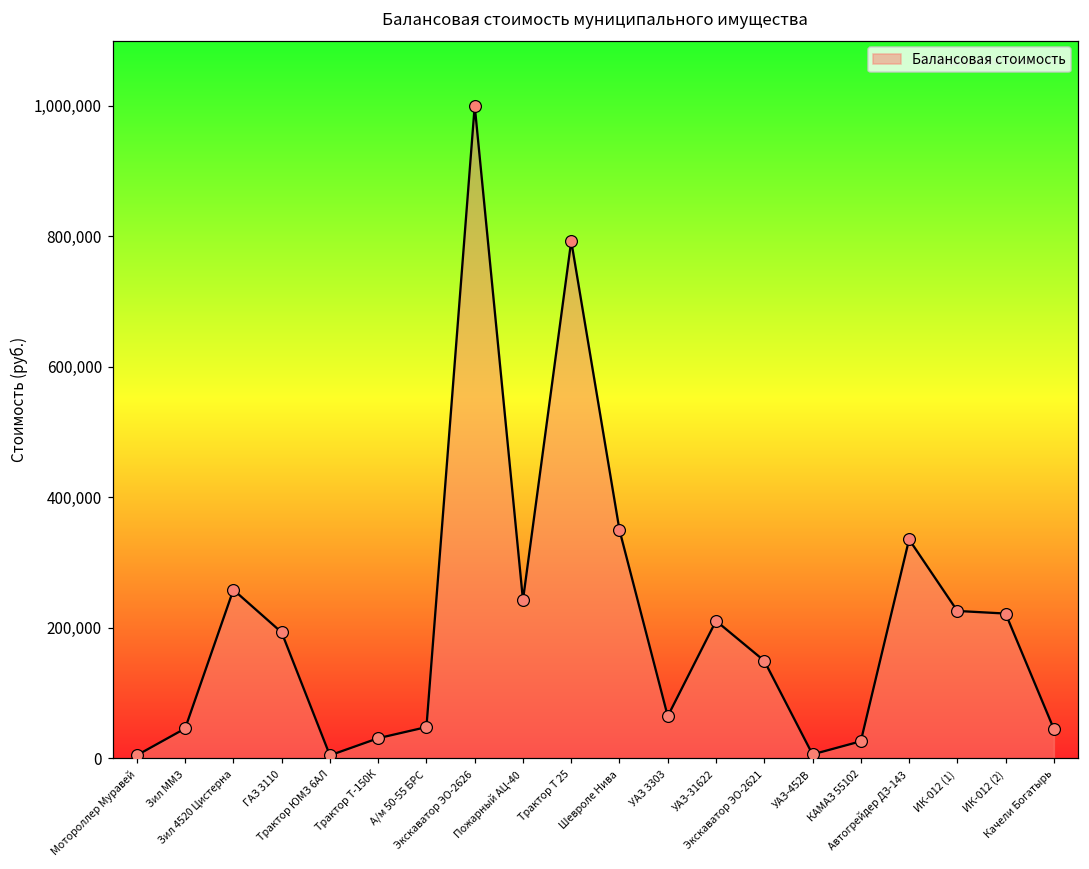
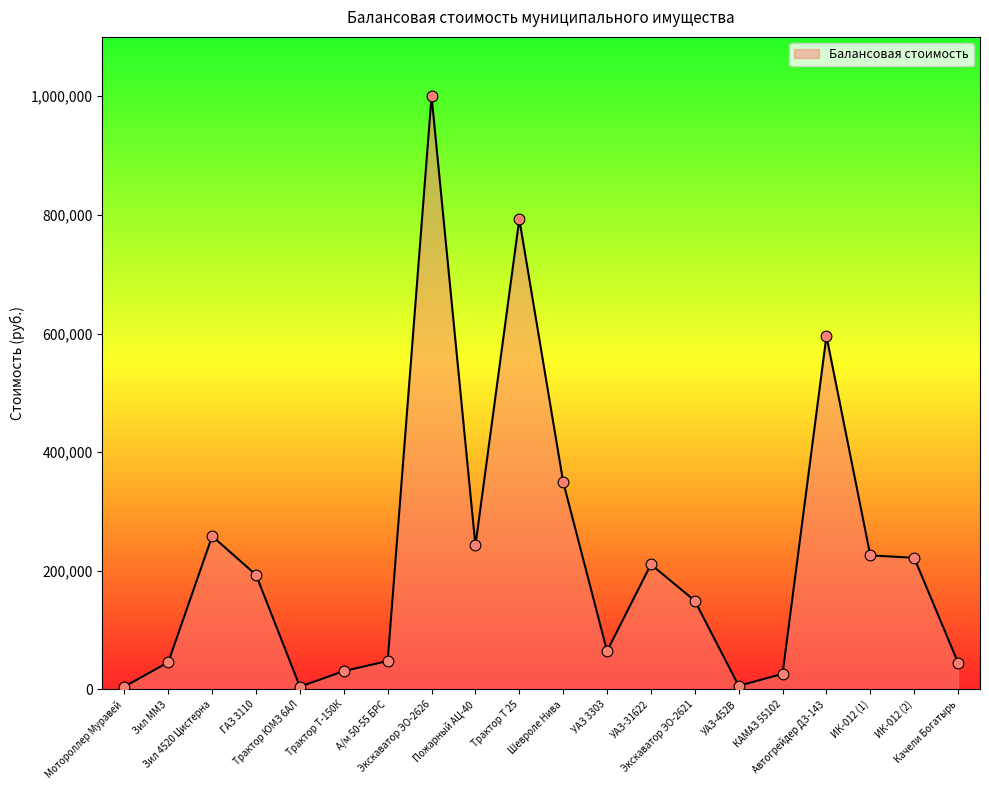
Автогрейдер ДЗ-143: 340,000 -> 600,000
